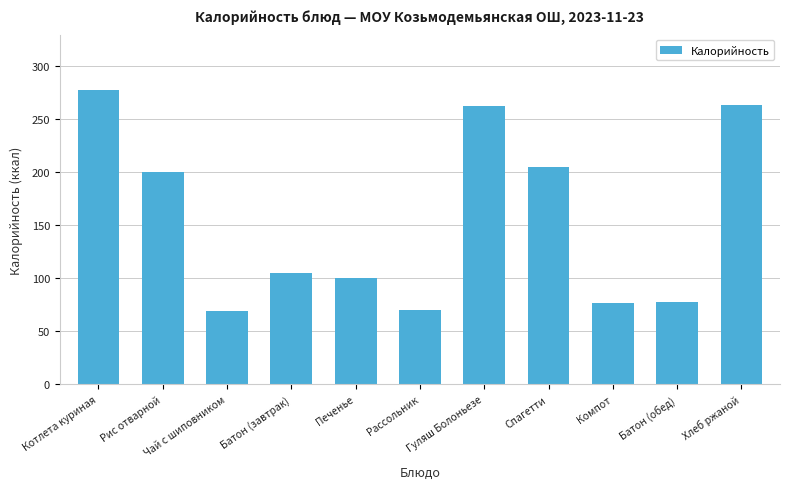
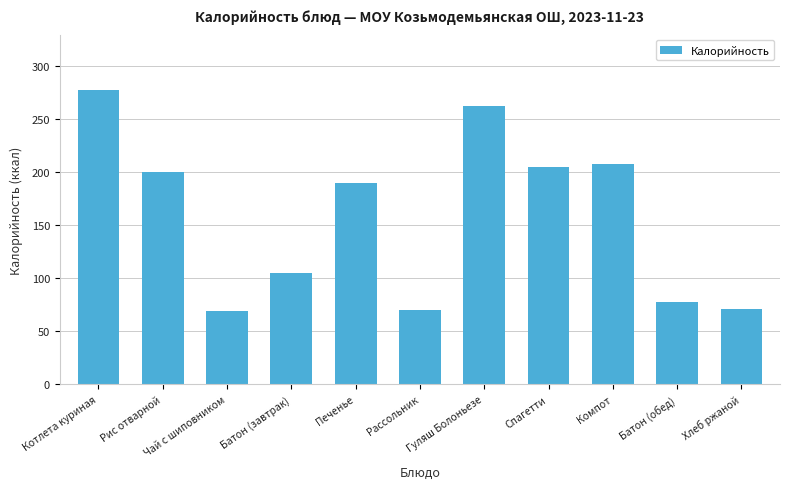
Печенье: 100 -> 190
Компот: 77 -> 208
Хлеб ржаной: 264 -> 71
